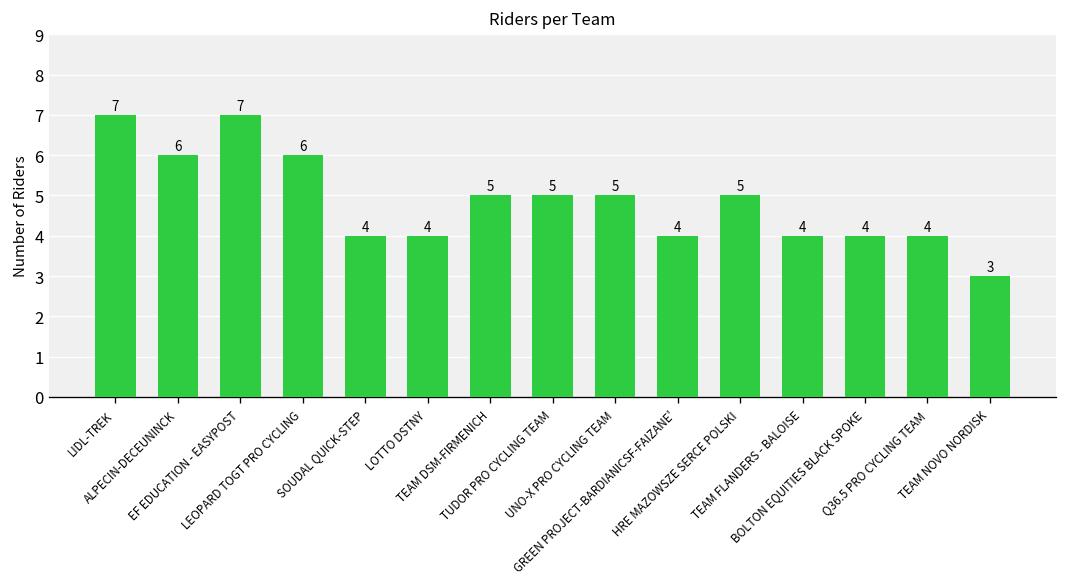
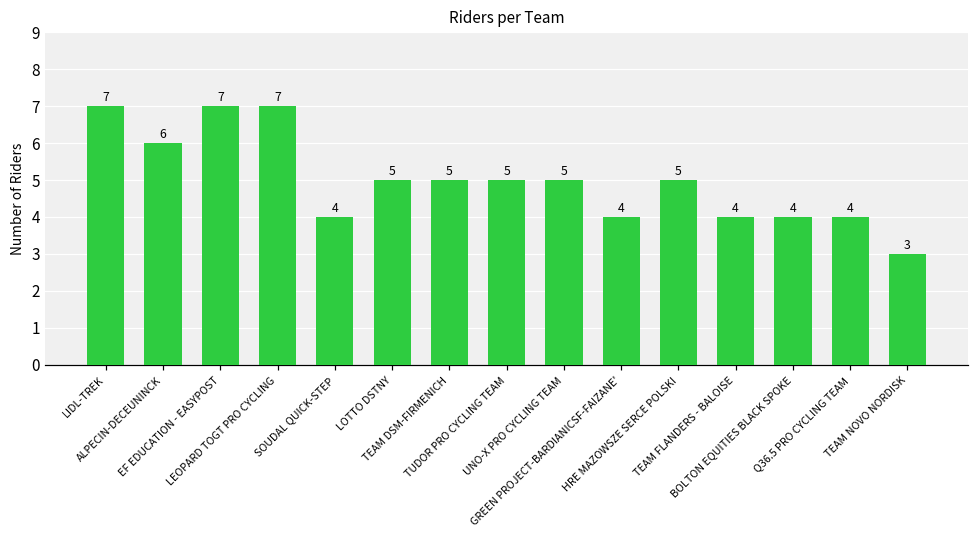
LEOPARD TOGT PRO CYCLING: 6 -> 7
LOTTO DSTNY: 4 -> 5
